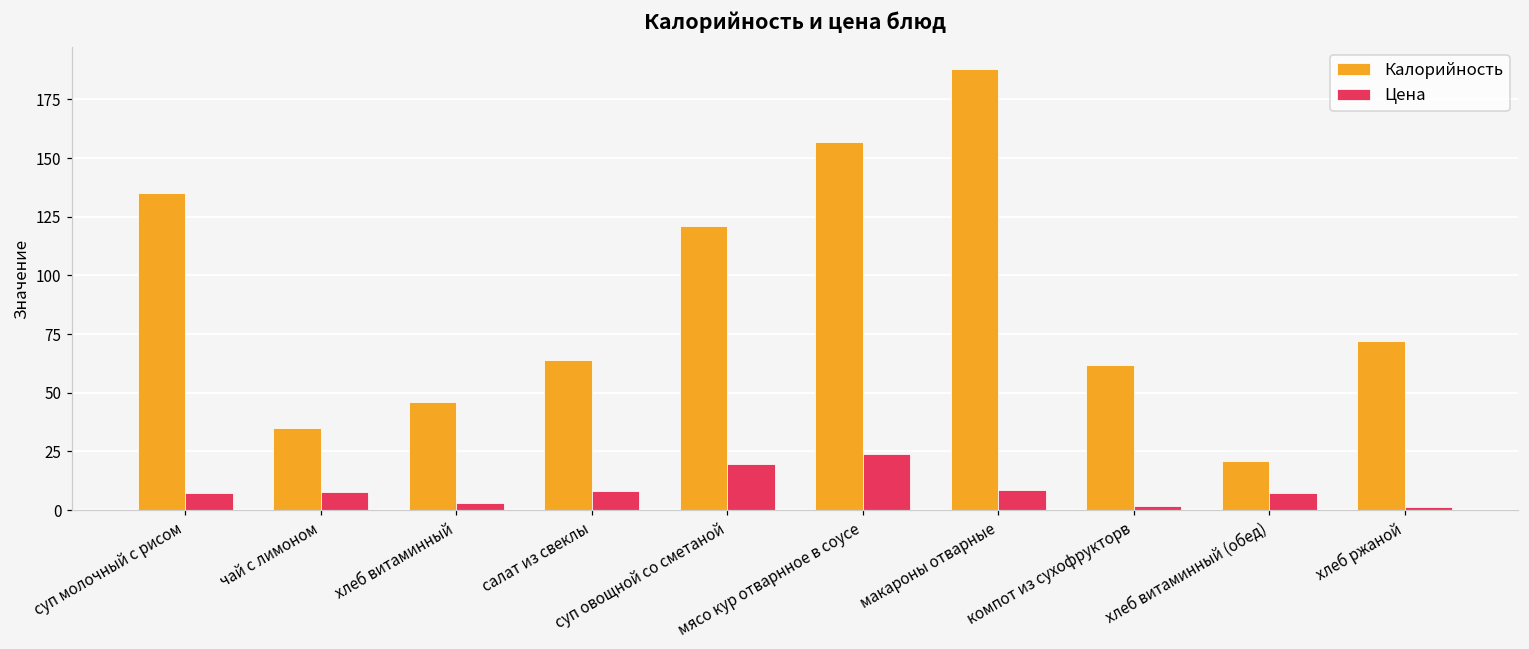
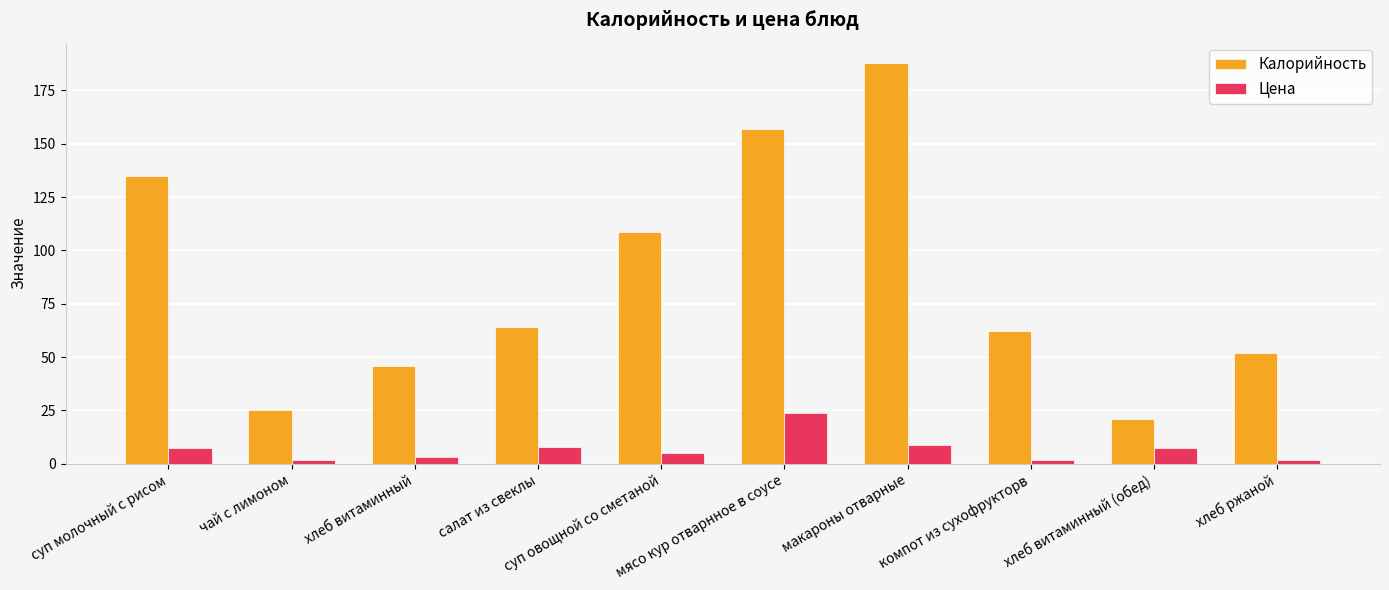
Калорийность, чай с лимоном: 35 -> 25
Цена, чай с лимоном: 8 -> 2
Калорийность, суп овощной со сметаной: 121 -> 109
Цена, суп овощной со сметаной: 20 -> 5
Калорийность, хлеб ржаной: 72 -> 52
